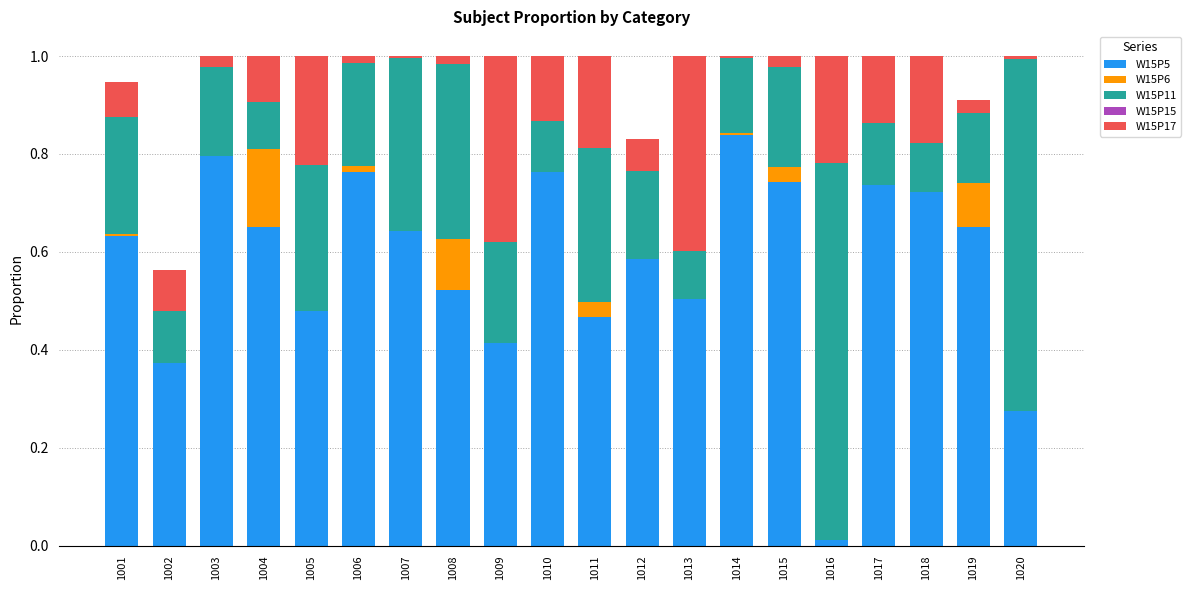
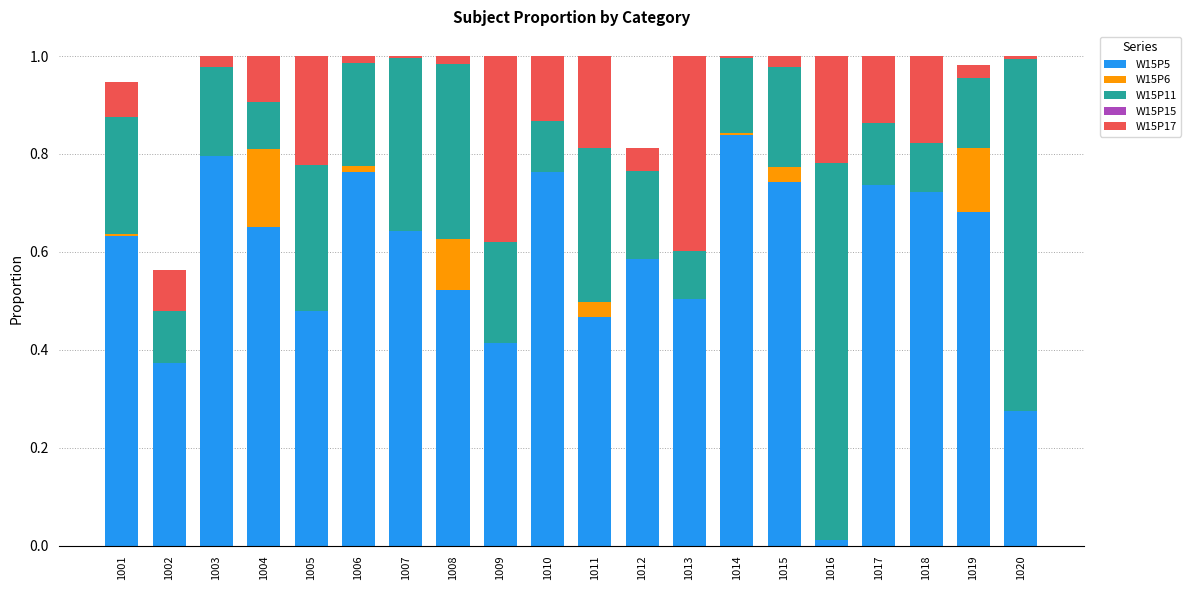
W15P17, 1012: 0.07 -> 0.05
W15P5, 1019: 0.65 -> 0.68
W15P6, 1019: 0.09 -> 0.13
